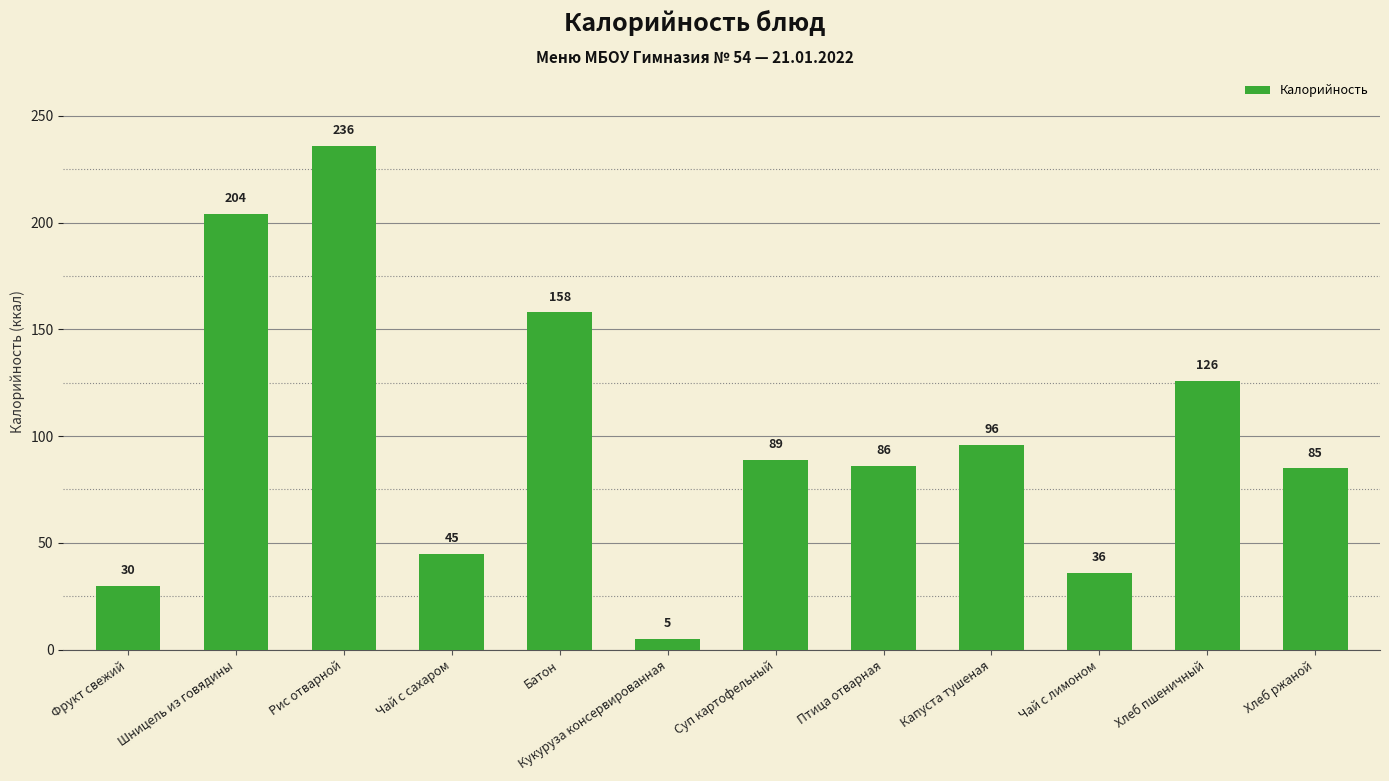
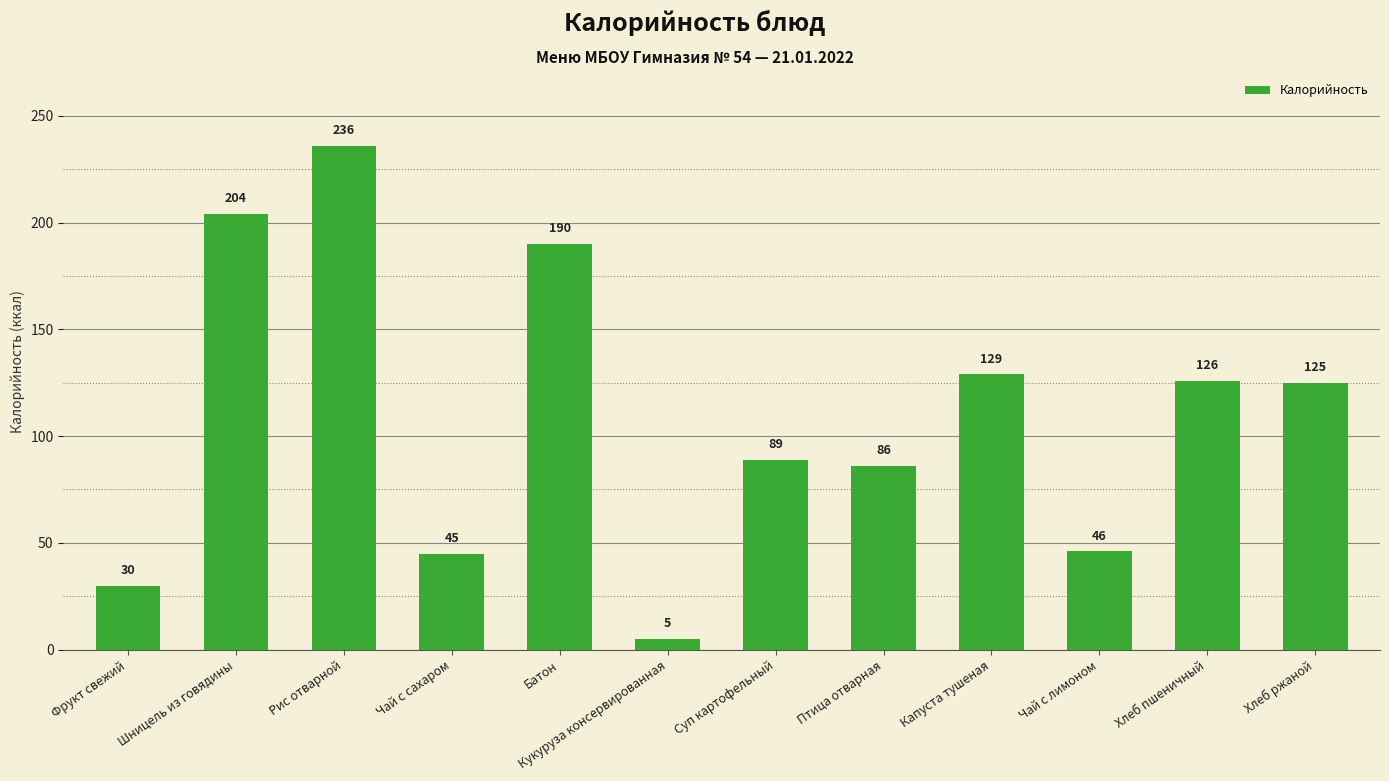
Батон: 158 -> 190
Капуста тушеная: 96 -> 129
Чай с лимоном: 36 -> 46
Хлеб ржаной: 85 -> 125
